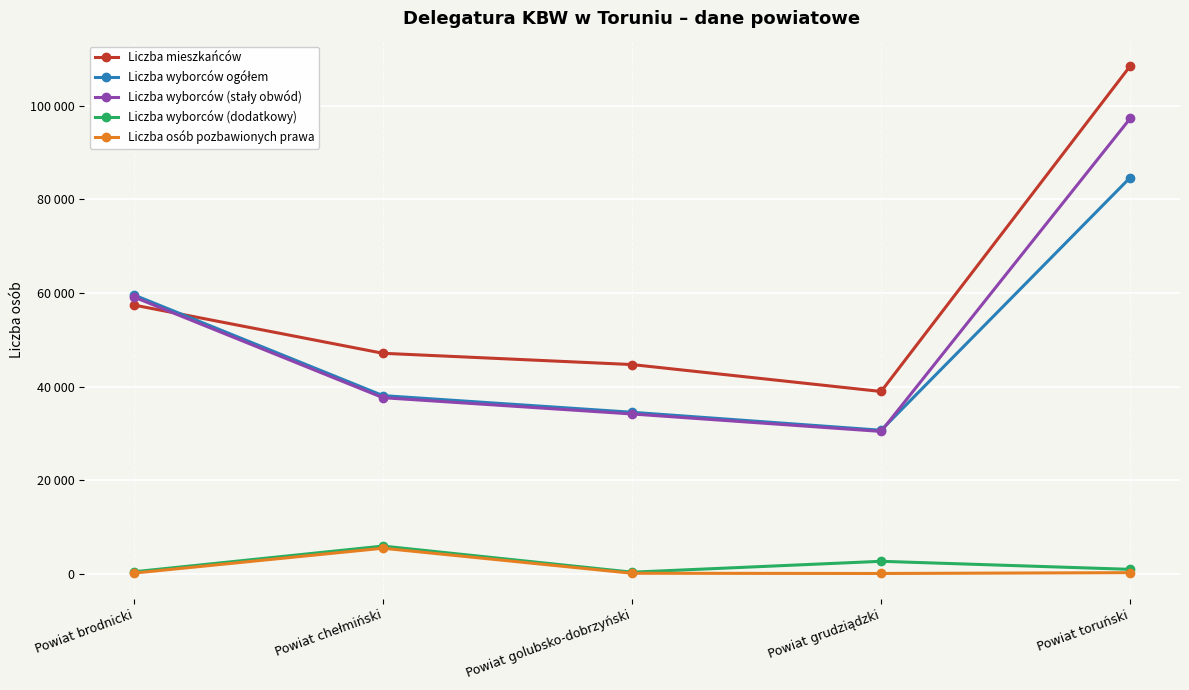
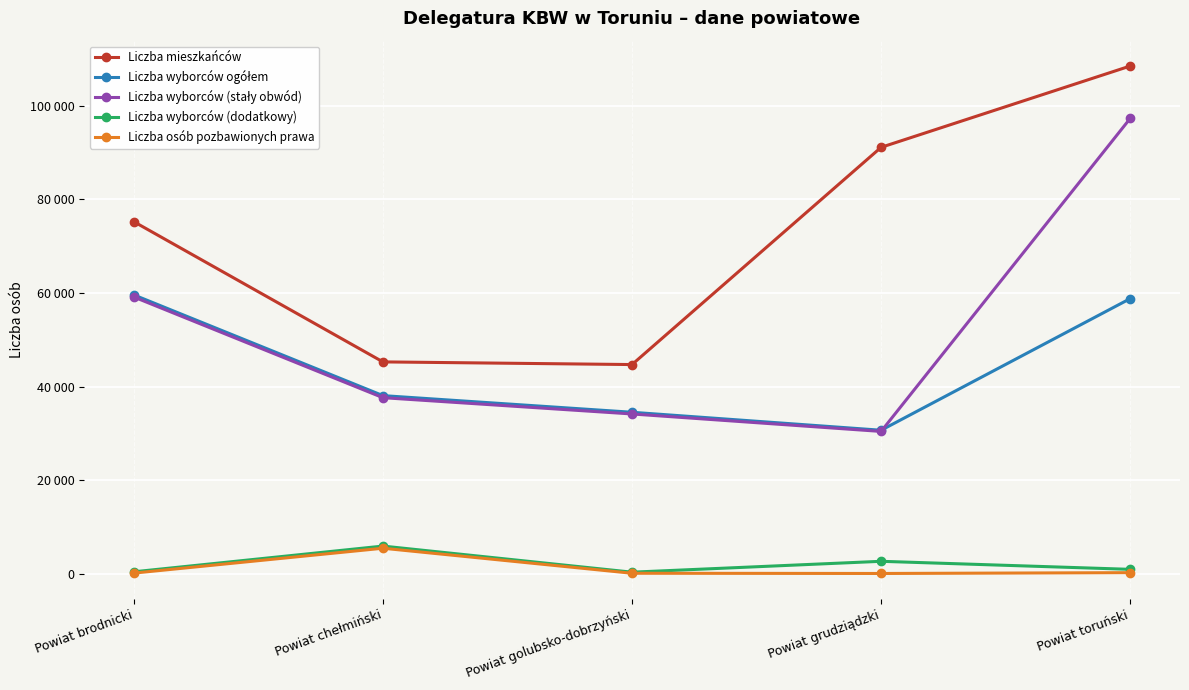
Liczba mieszkańców, Powiat brodnicki: 57000 -> 75000
Liczba mieszkańców, Powiat chełmiński: 47000 -> 45000
Liczba mieszkańców, Powiat grudziądzki: 39000 -> 91000
Liczba wyborców ogółem, Powiat toruński: 85000 -> 59000
